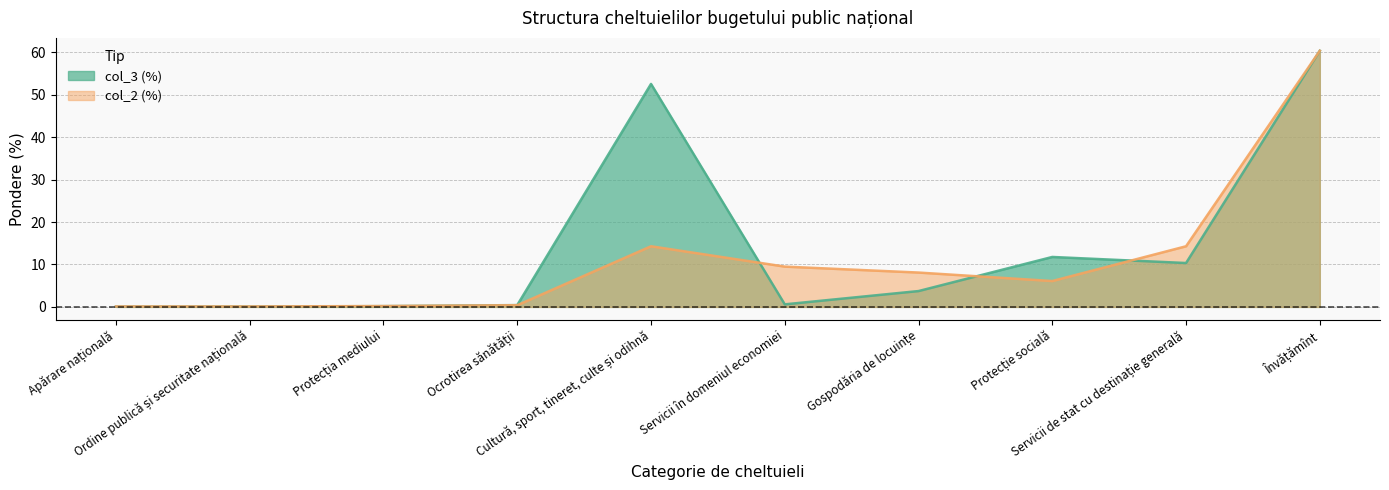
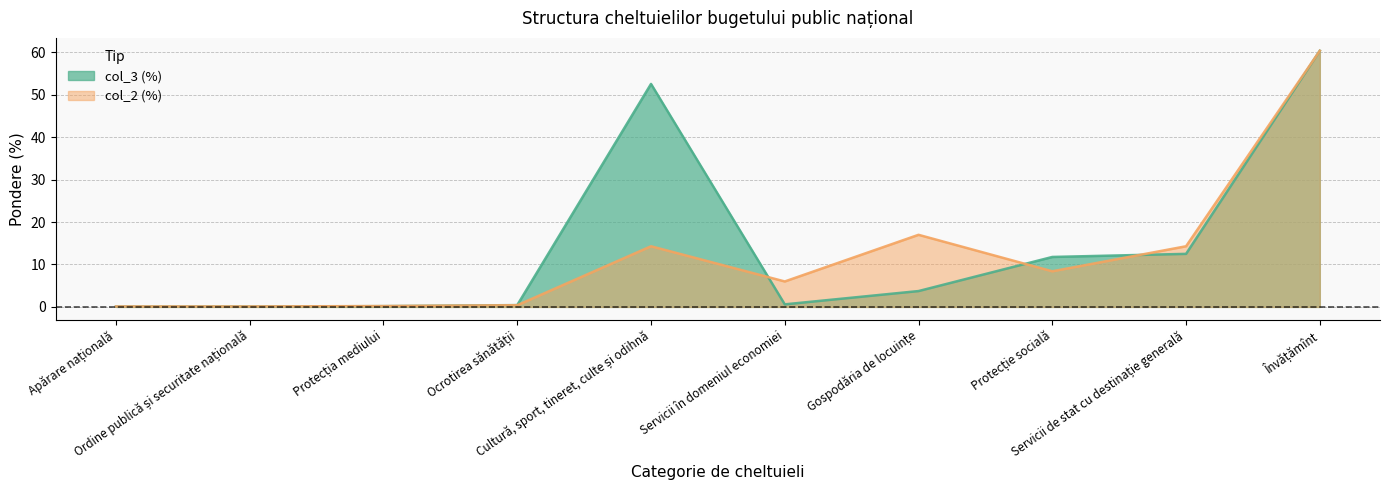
col_2 (%), Servicii în domeniul economiei: 10 -> 6
col_2 (%), Gospodăria de locuințe: 8 -> 17
col_2 (%), Protecție socială: 6 -> 8
col_3 (%), Servicii de stat cu destinație generală: 10 -> 13
